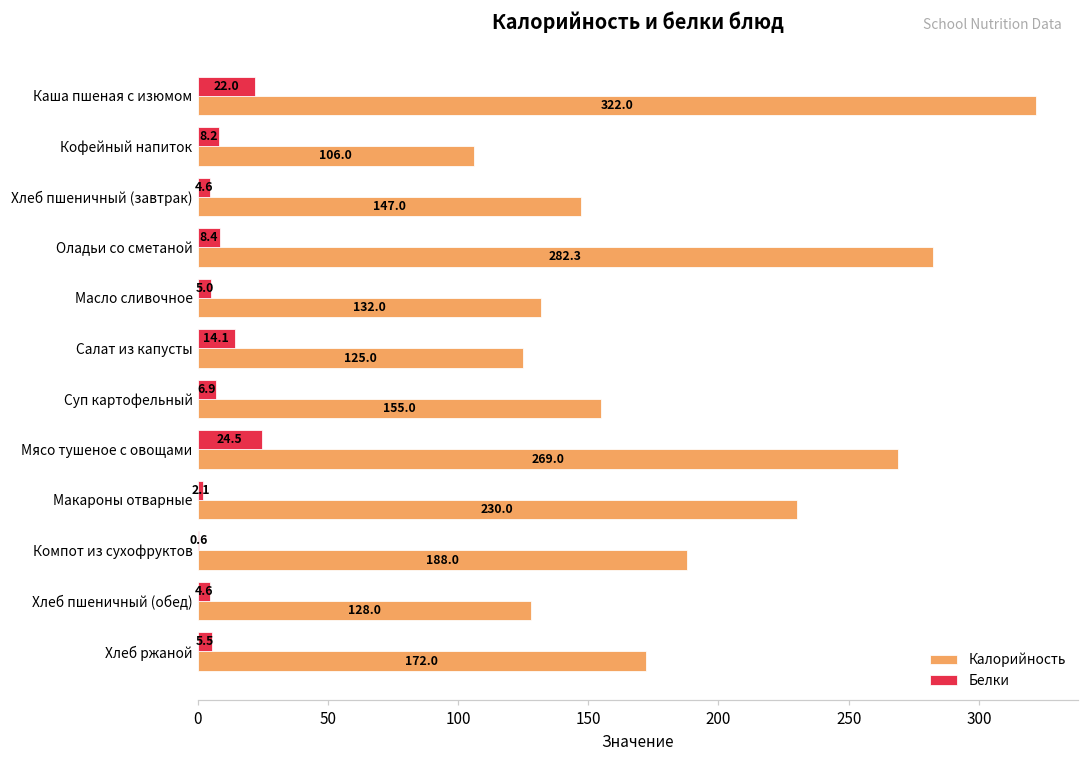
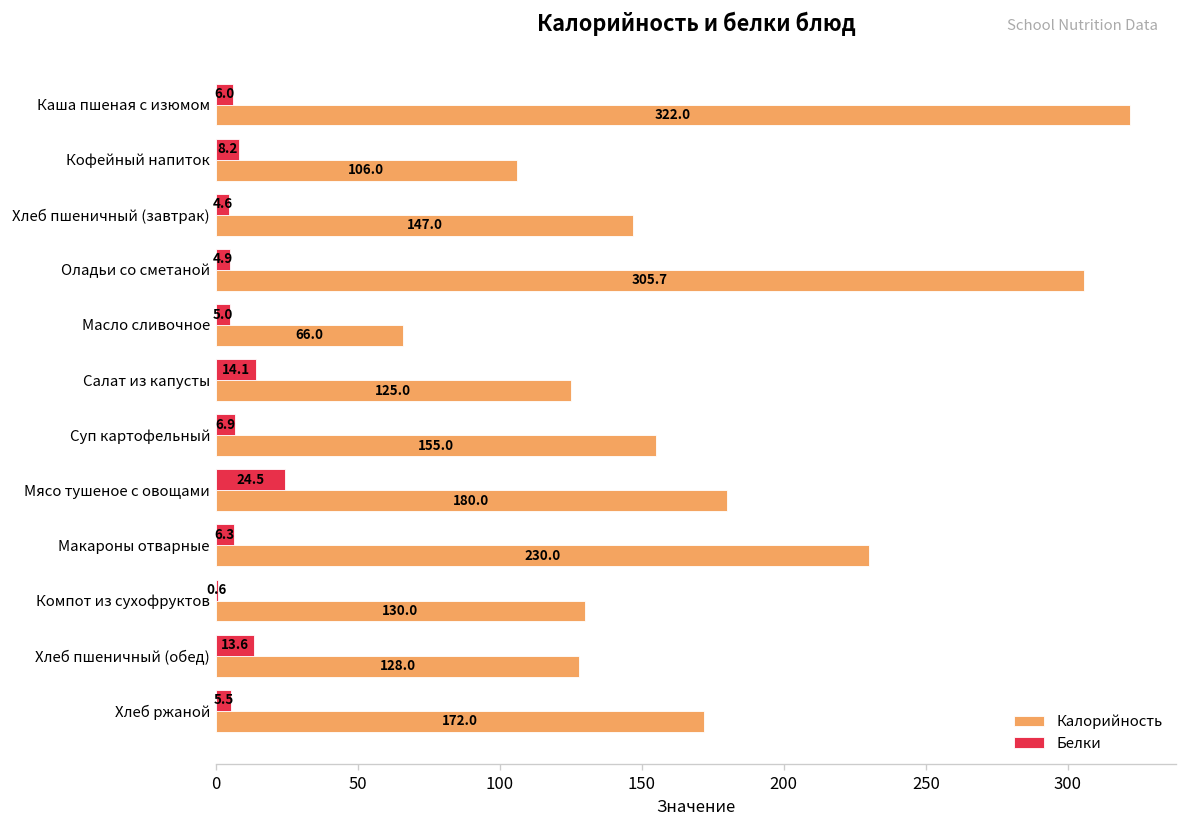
Белки, Каша пшеная с изюмом: 22.0 -> 6.0
Белки, Оладьи со сметаной: 8.4 -> 4.9
Калорийность, Оладьи со сметаной: 282.3 -> 305.7
Калорийность, Масло сливочное: 132.0 -> 66.0
Калорийность, Мясо тушеное с овощами: 269.0 -> 180.0
Белки, Макароны отварные: 2.1 -> 6.3
Калорийность, Компот из сухофруктов: 188.0 -> 130.0
Белки, Хлеб пшеничный (обед): 4.6 -> 13.6
